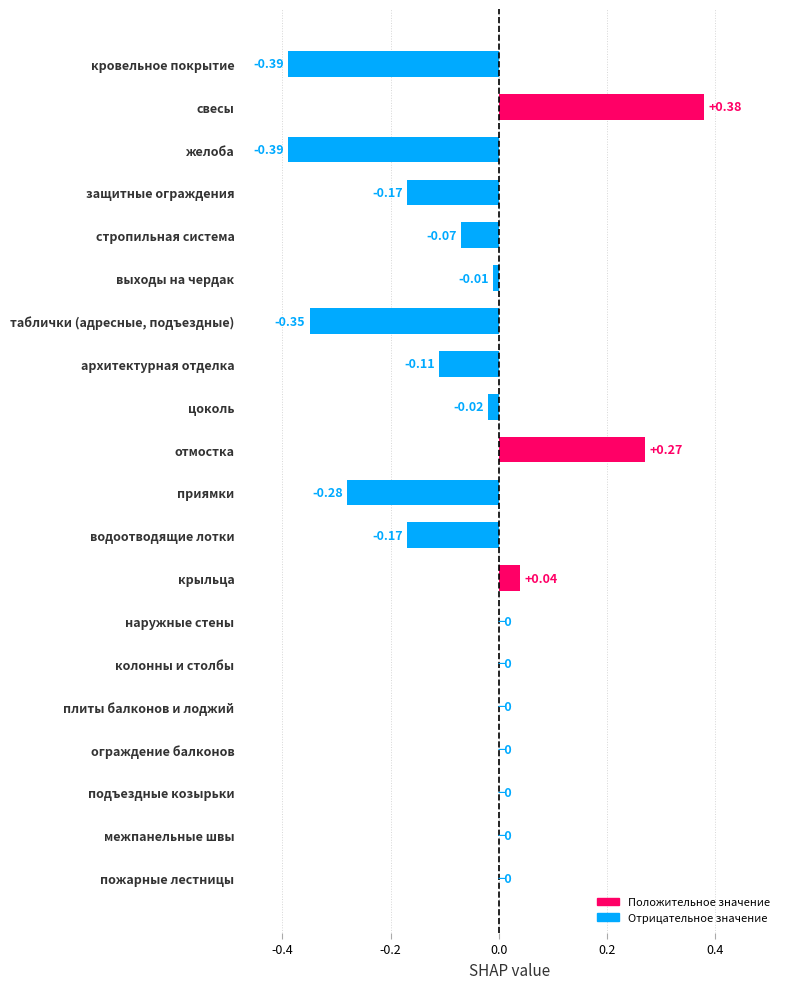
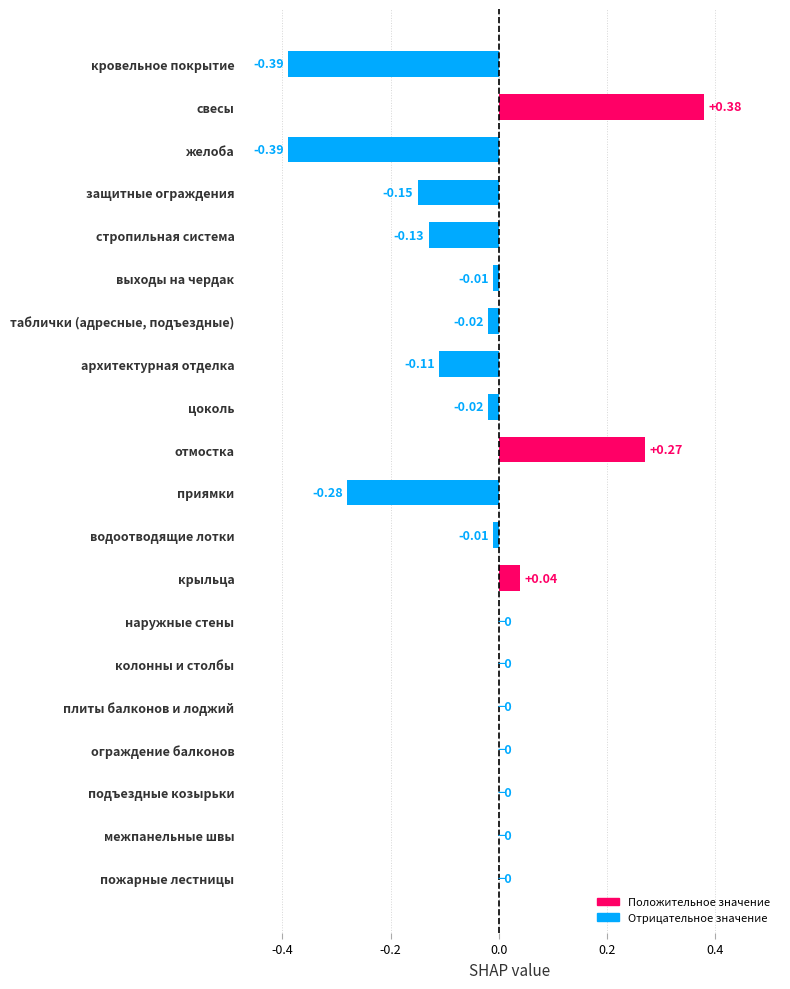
защитные ограждения: -0.17 -> -0.15
стропильная система: -0.07 -> -0.13
таблички (адресные, подъездные): -0.35 -> -0.02
водоотводящие лотки: -0.17 -> -0.01
